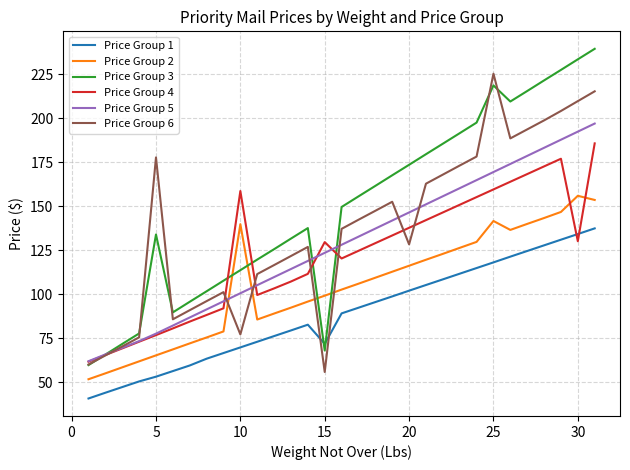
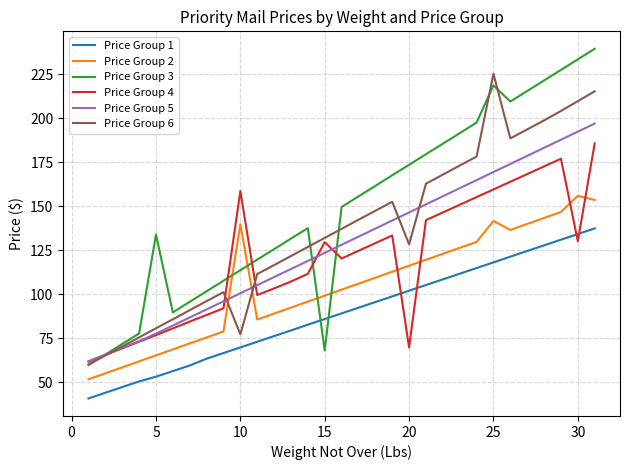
Price Group 6, 5: 178 -> 81
Price Group 1, 15: 72 -> 86
Price Group 6, 15: 56 -> 132
Price Group 4, 20: 138 -> 70
